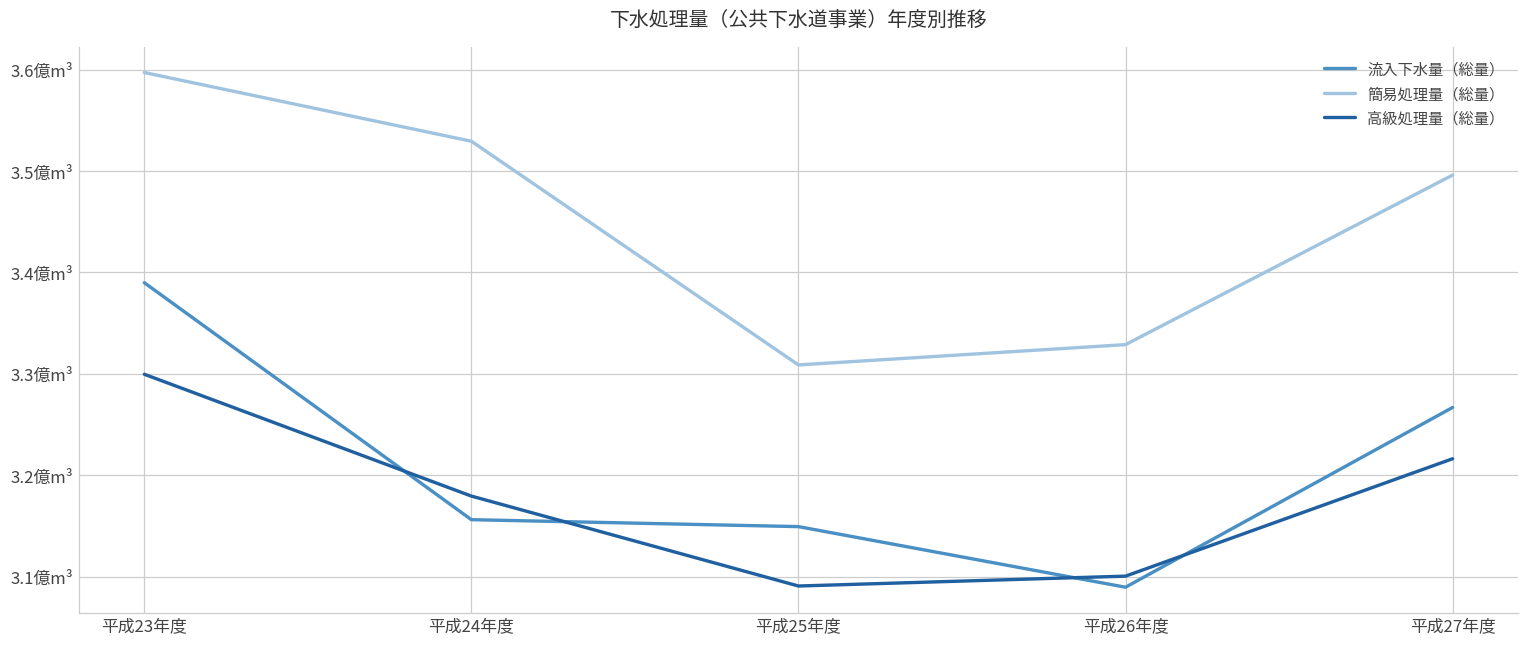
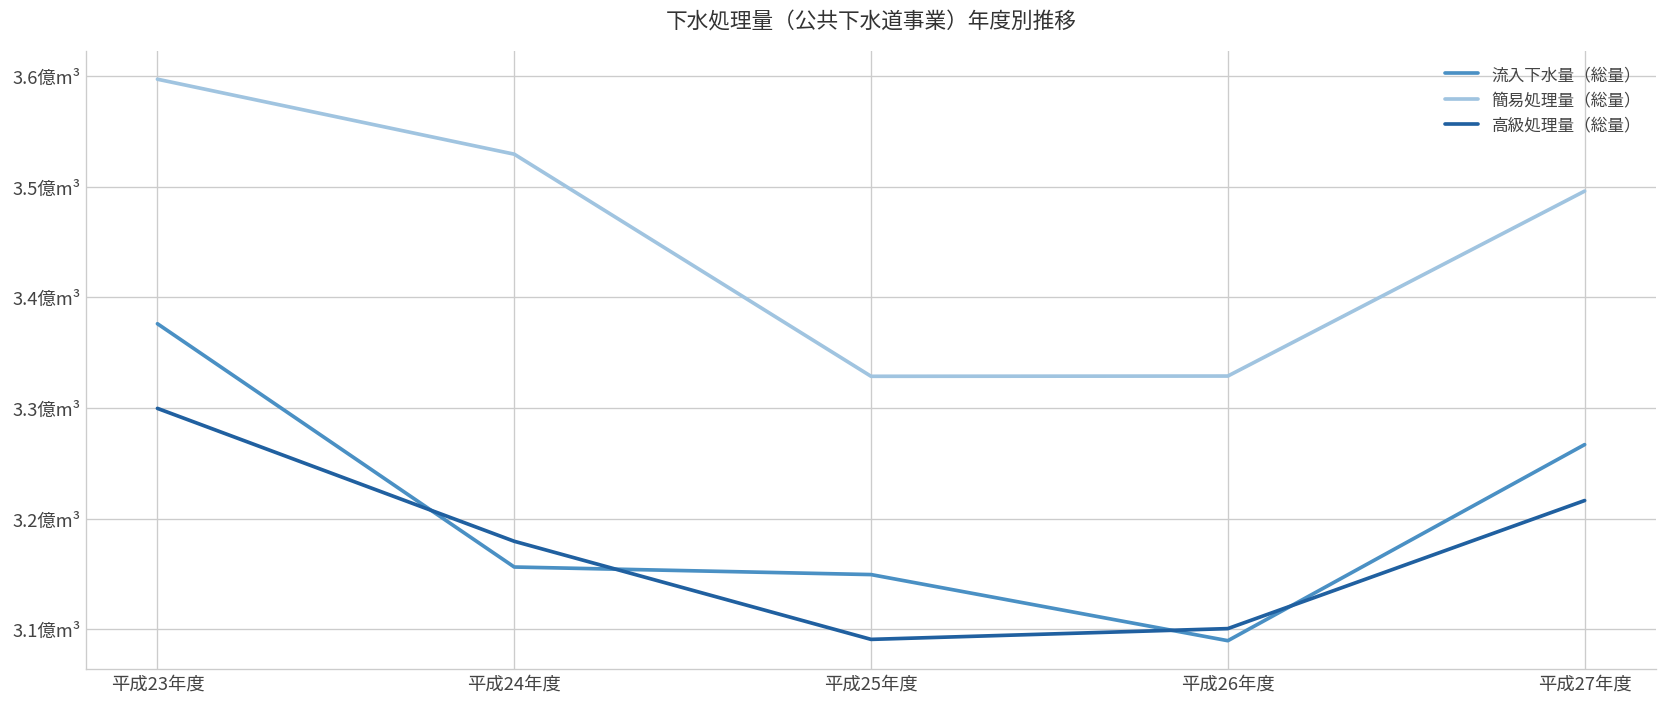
流入下水量（総量）, 平成23年度: 3.39億m³ -> 3.38億m³
簡易処理量（総量）, 平成25年度: 3.31億m³ -> 3.33億m³
